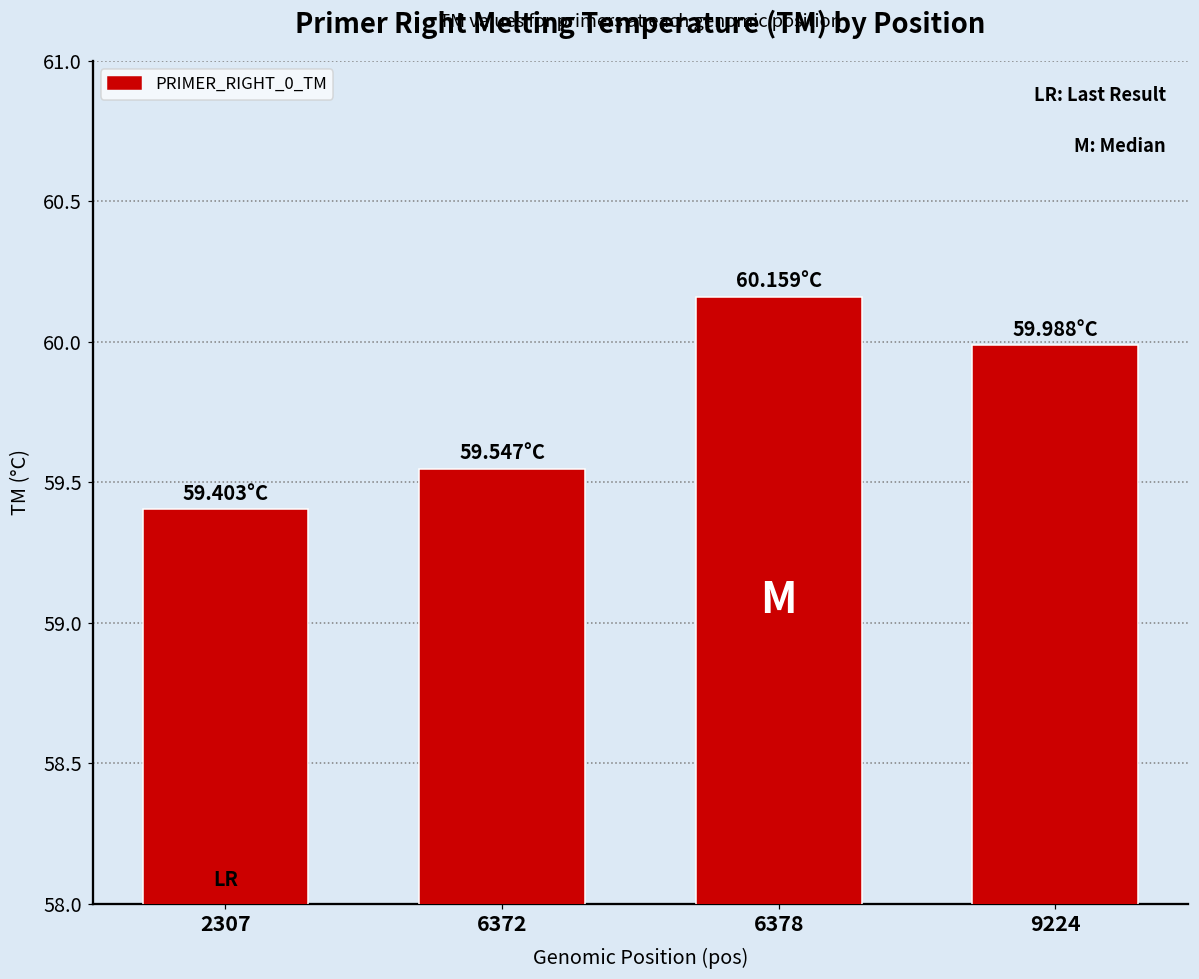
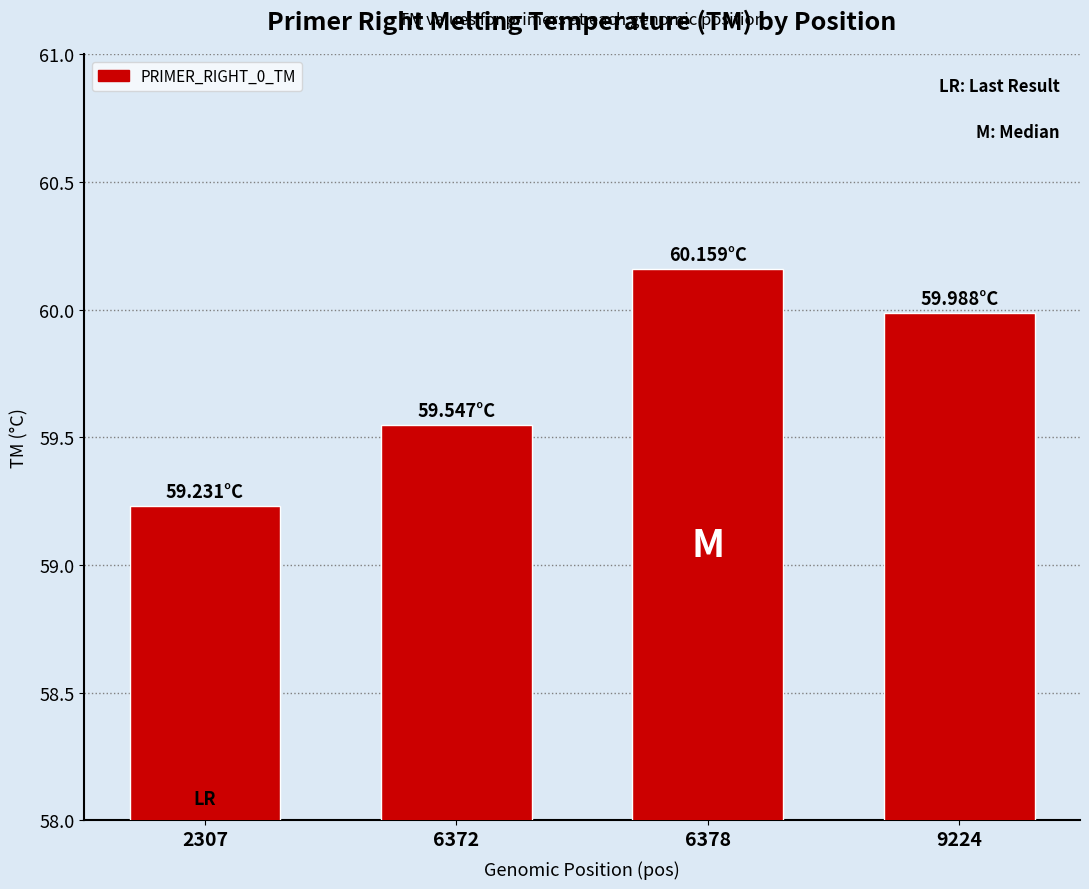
2307: 59.403°C -> 59.231°C
